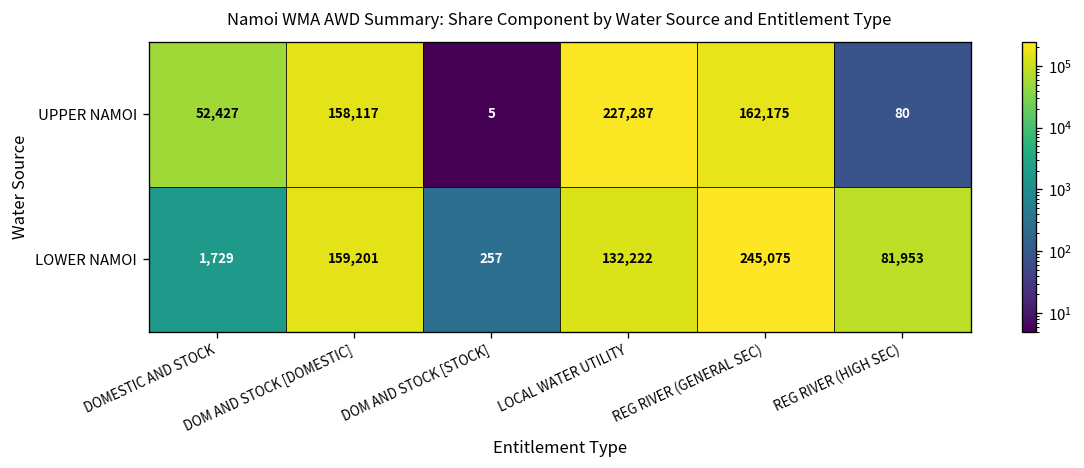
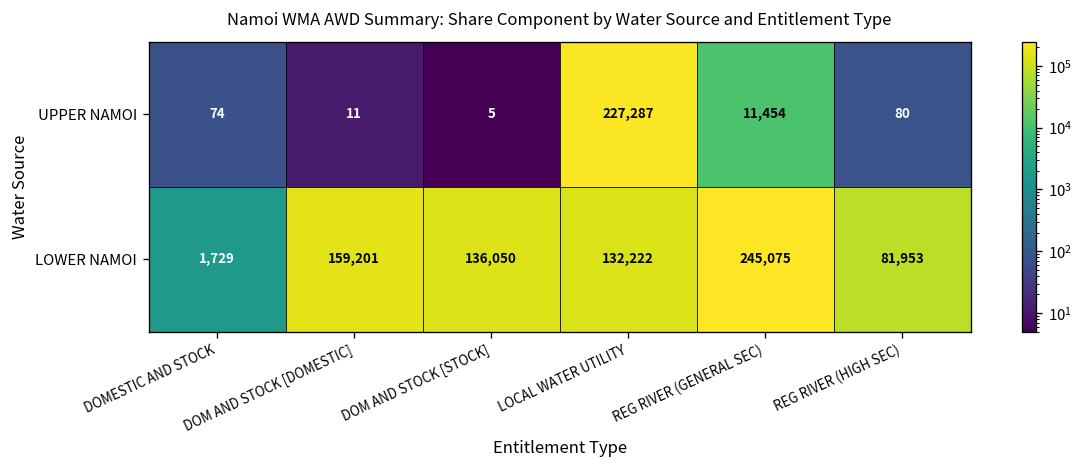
UPPER NAMOI, DOMESTIC AND STOCK: 52,427 -> 74
UPPER NAMOI, DOM AND STOCK [DOMESTIC]: 158,117 -> 11
UPPER NAMOI, REG RIVER (GENERAL SEC): 162,175 -> 11,454
LOWER NAMOI, DOM AND STOCK [STOCK]: 257 -> 136,050
